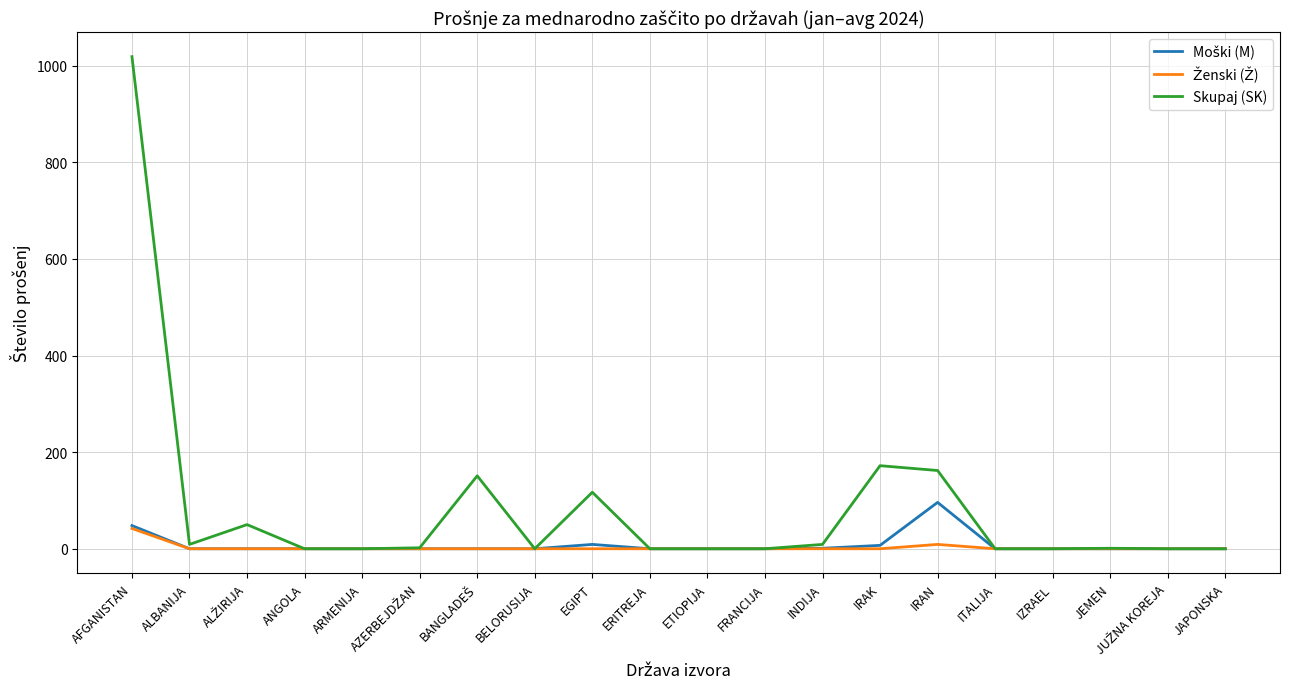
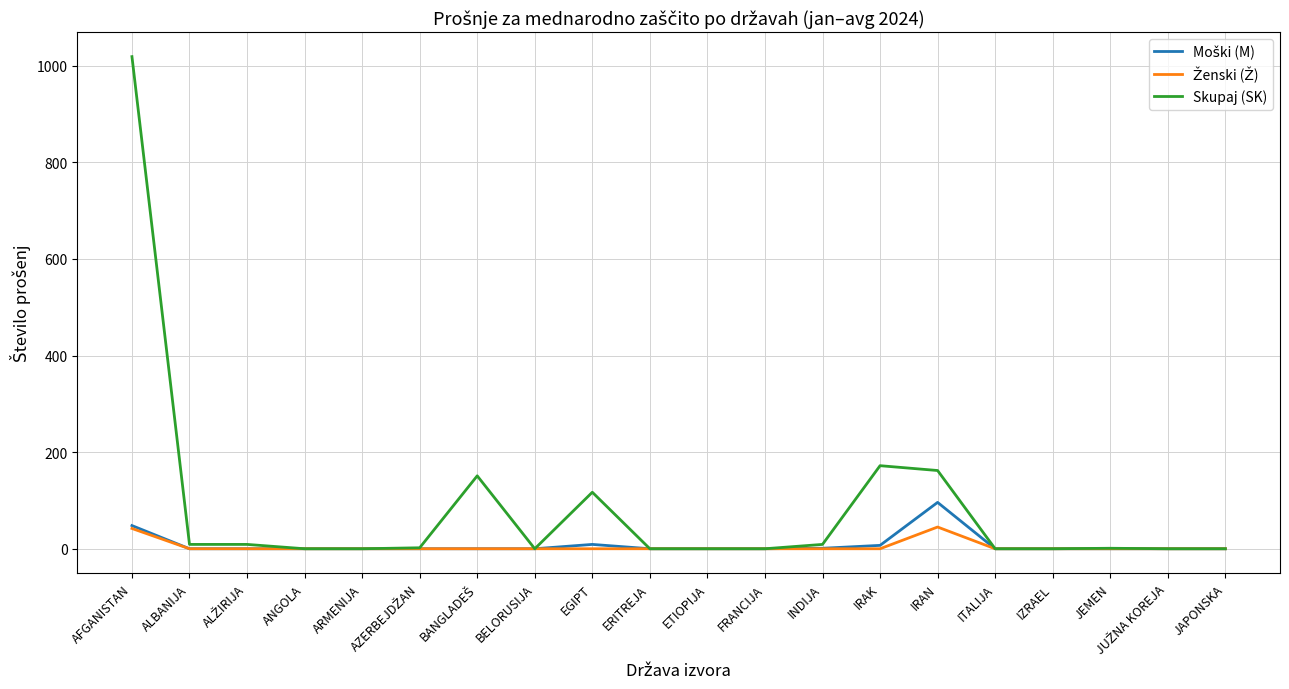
Skupaj (SK), ALŽIRIJA: 50 -> 10
Ženski (Ž), IRAN: 10 -> 50
